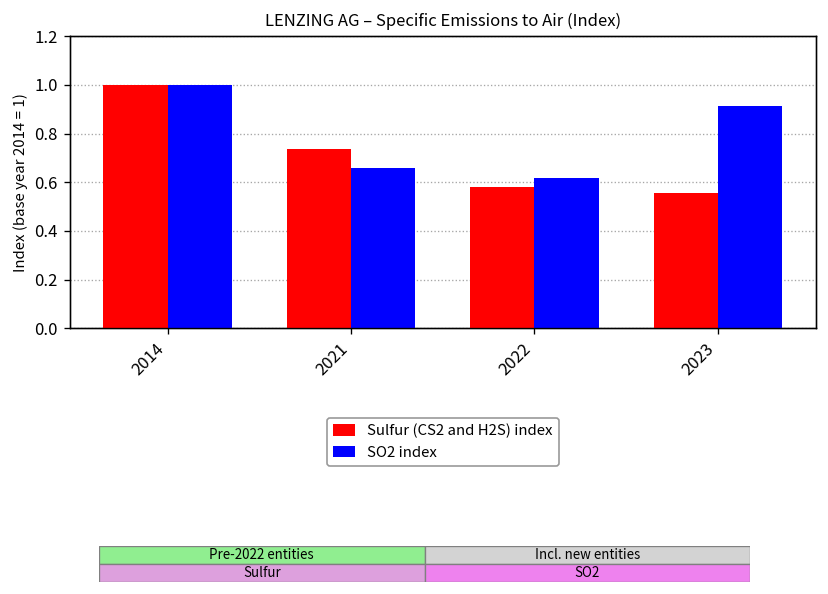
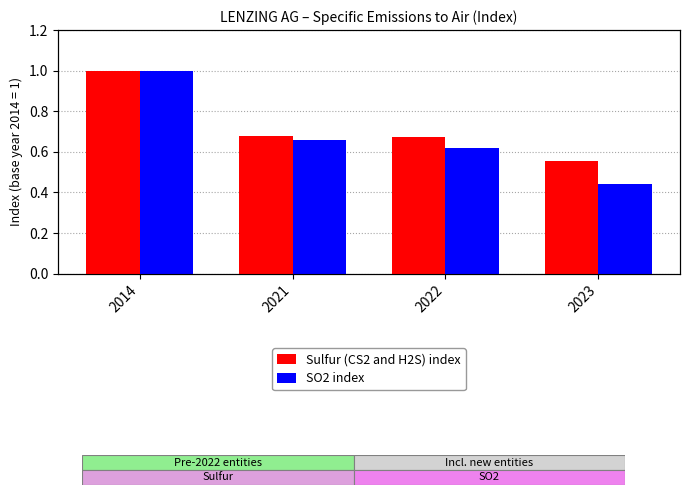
Sulfur (CS2 and H2S) index, 2021: 0.74 -> 0.68
Sulfur (CS2 and H2S) index, 2022: 0.58 -> 0.67
SO2 index, 2023: 0.91 -> 0.44
